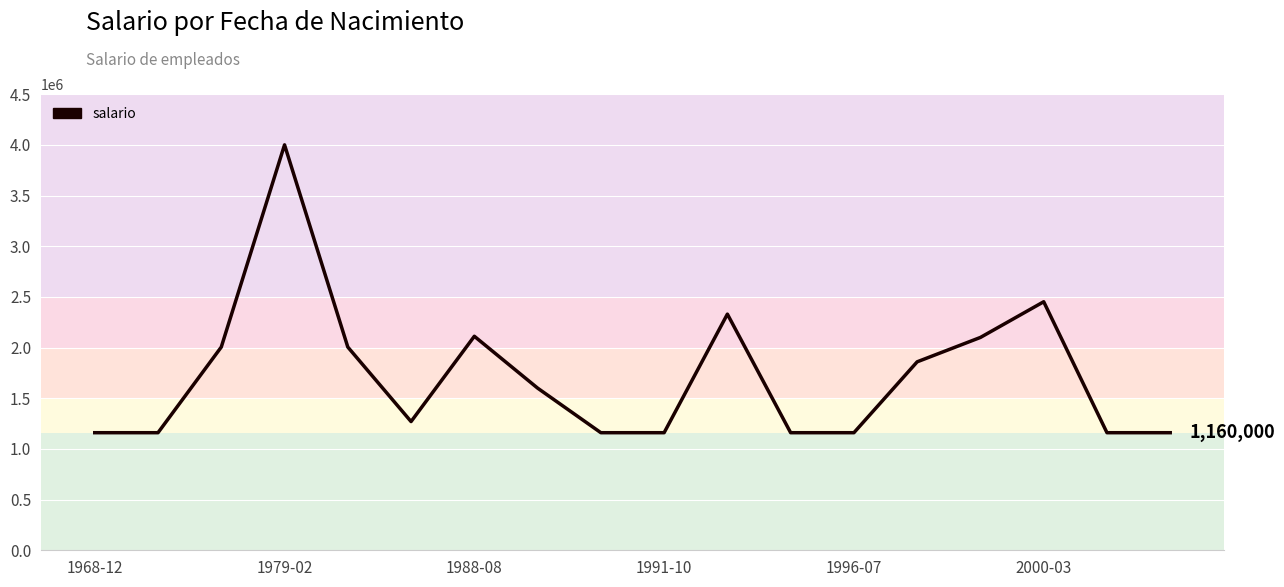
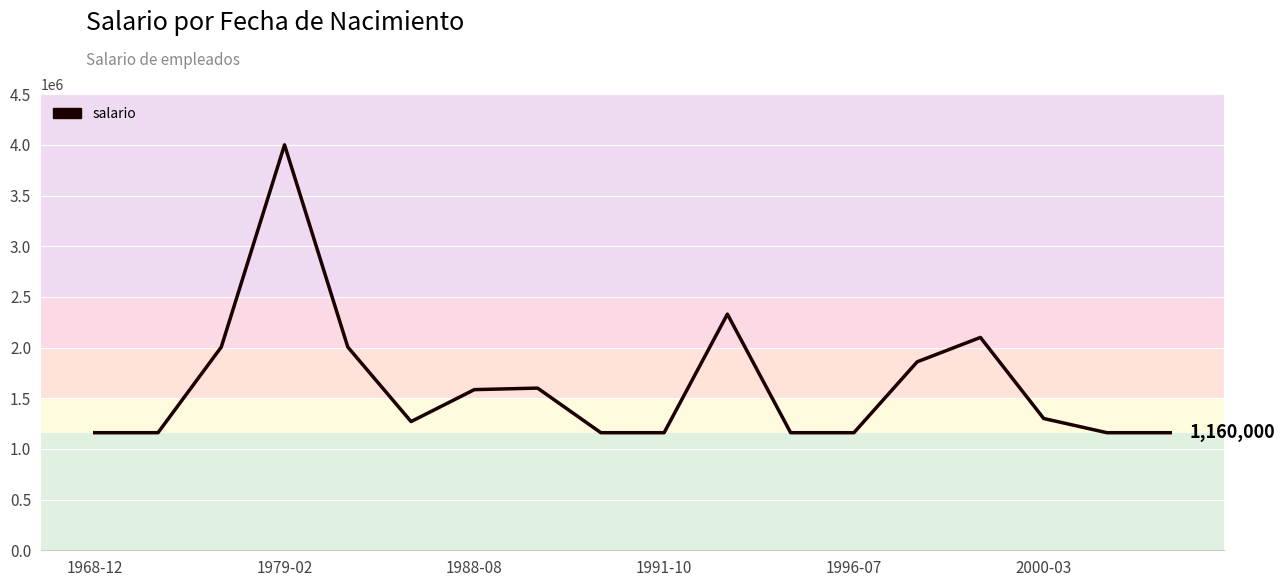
1988-08: 2110000 -> 1580000
2000-03: 2450000 -> 1300000
